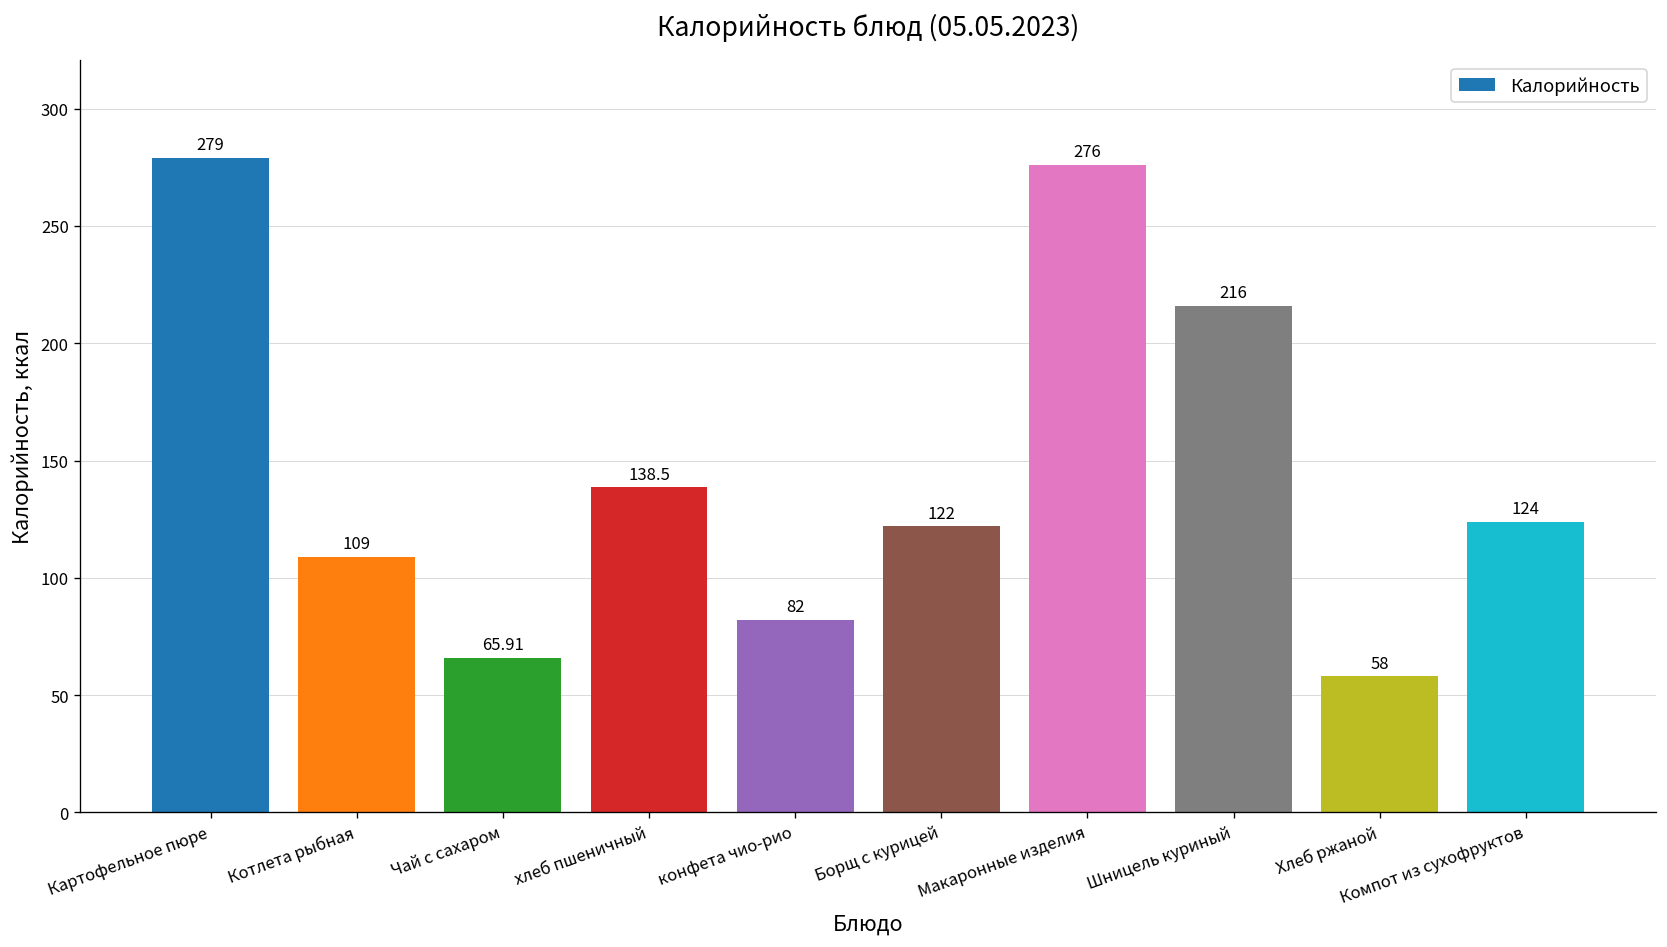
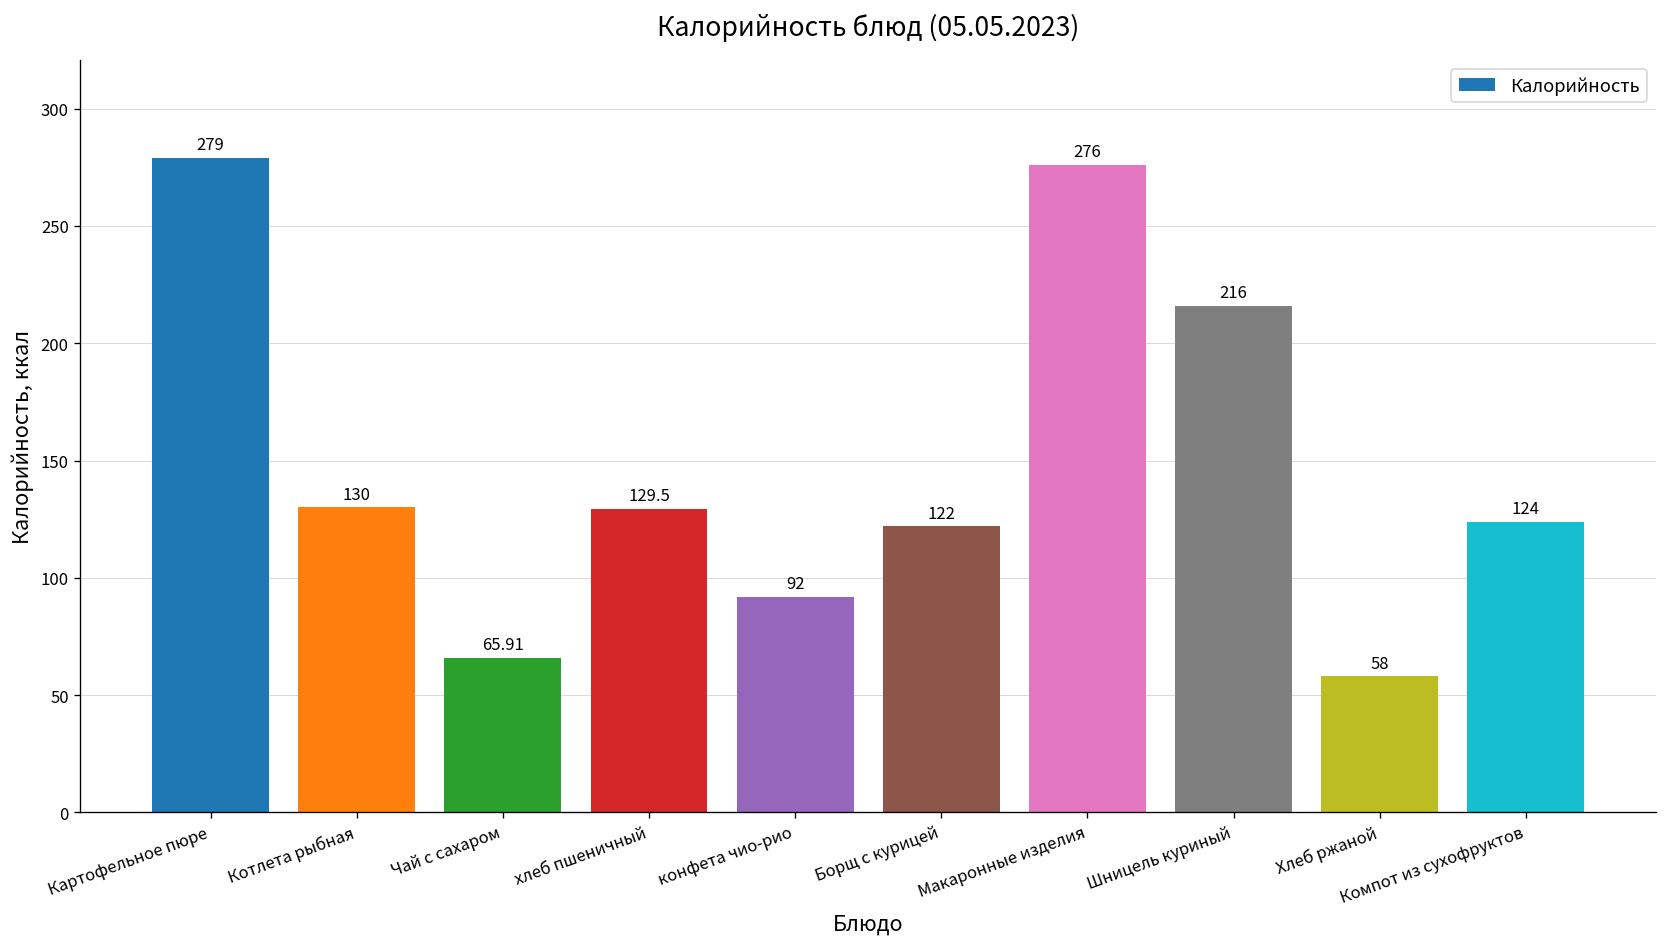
Котлета рыбная: 109 -> 130
хлеб пшеничный: 138.5 -> 129.5
конфета чио-рио: 82 -> 92
